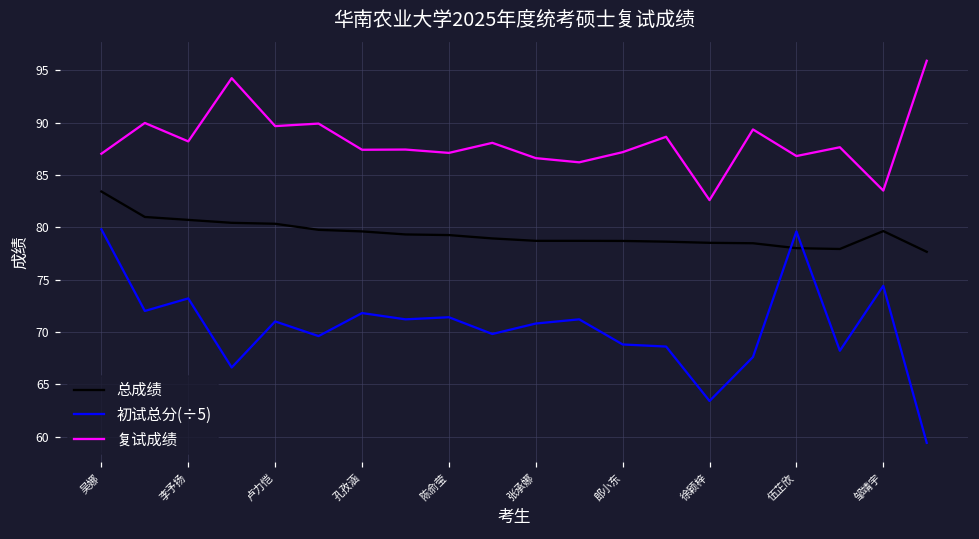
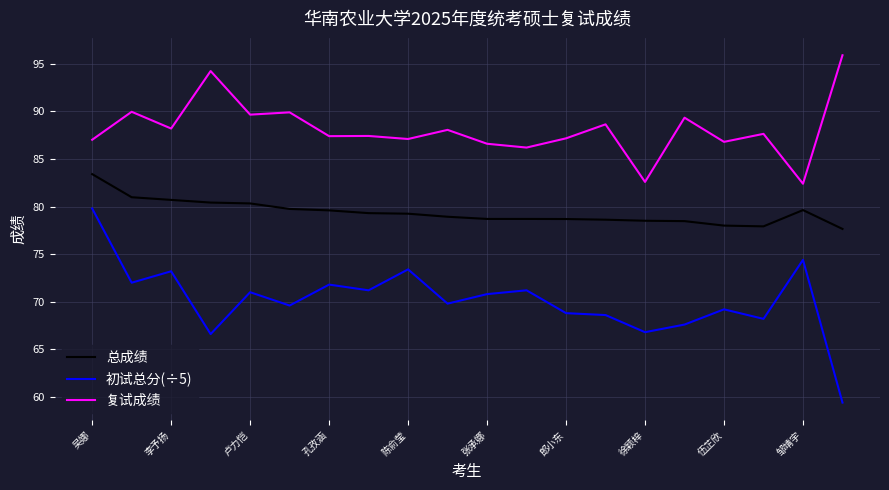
初试总分(÷5), 陈俞莹: 71 -> 73
初试总分(÷5), 徐颖梓: 63 -> 67
初试总分(÷5), 伍芷欣: 80 -> 69
复试成绩, 邹靖宇: 84 -> 82
